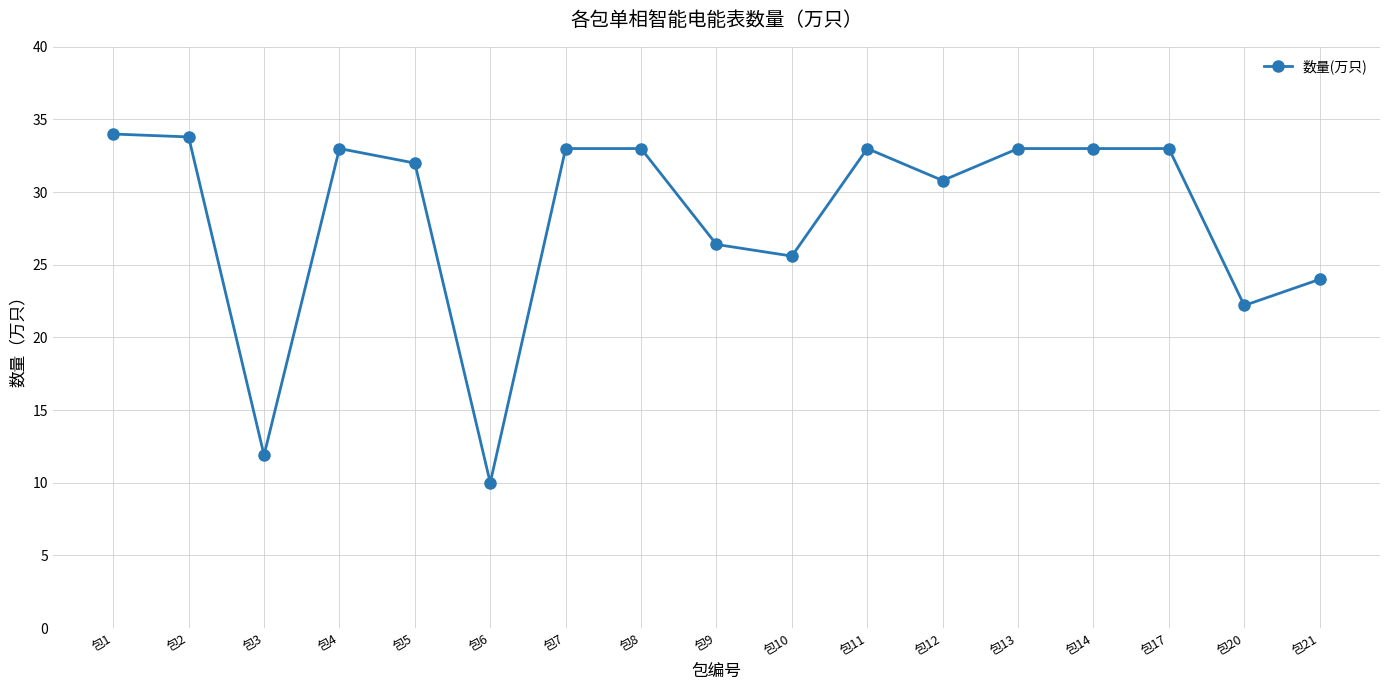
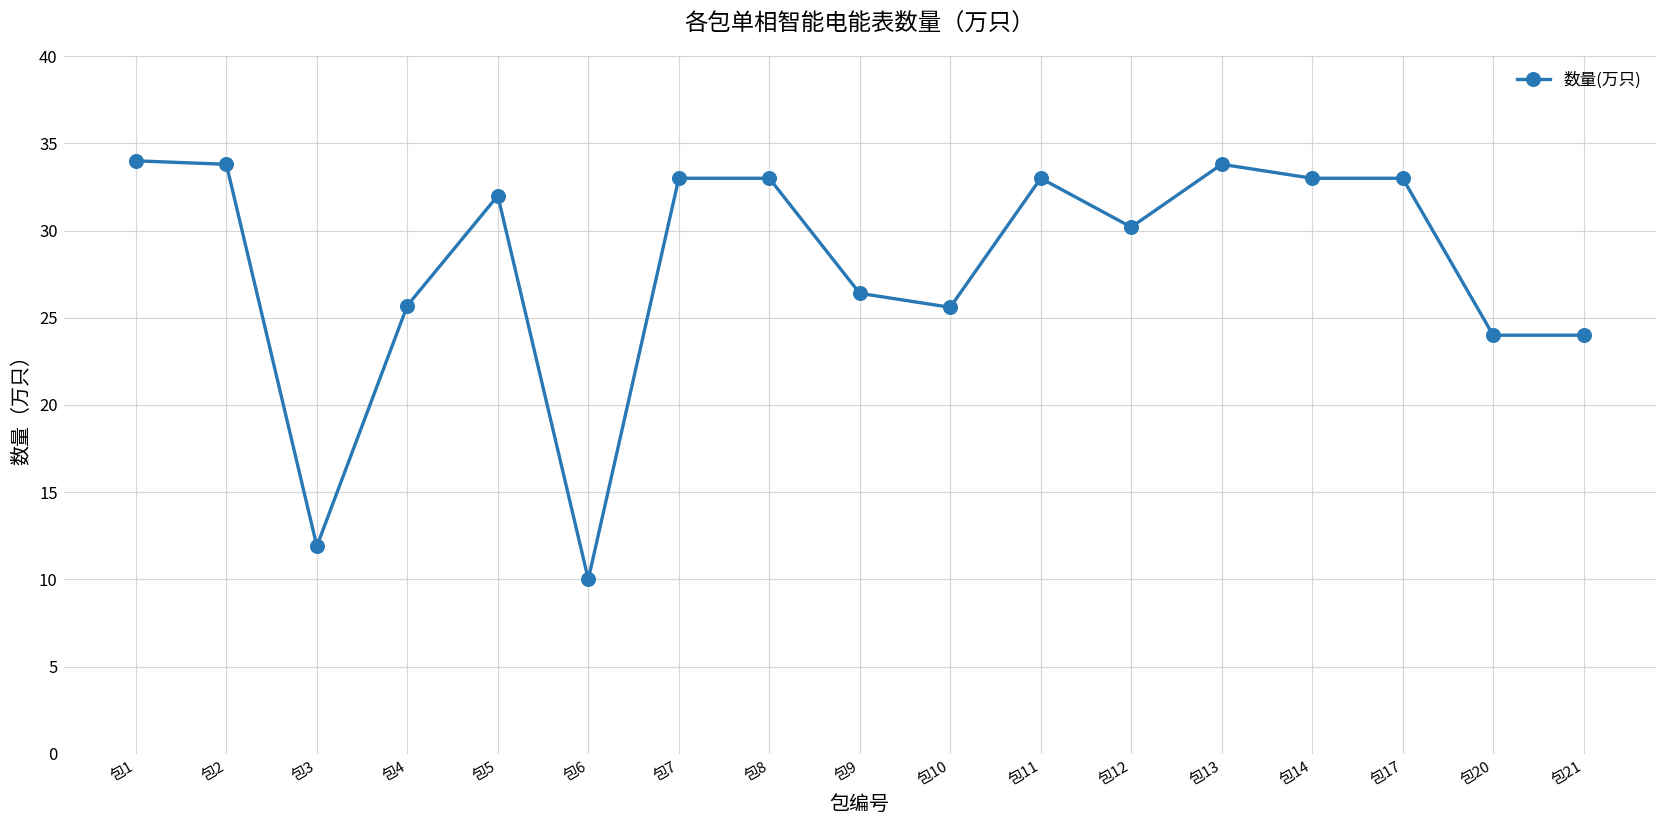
包4: 33.0 -> 25.7
包12: 30.8 -> 30.2
包13: 33.0 -> 33.8
包20: 22.2 -> 24.0
